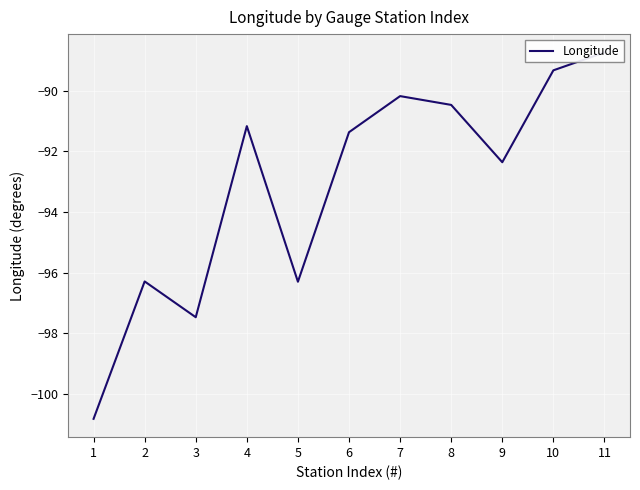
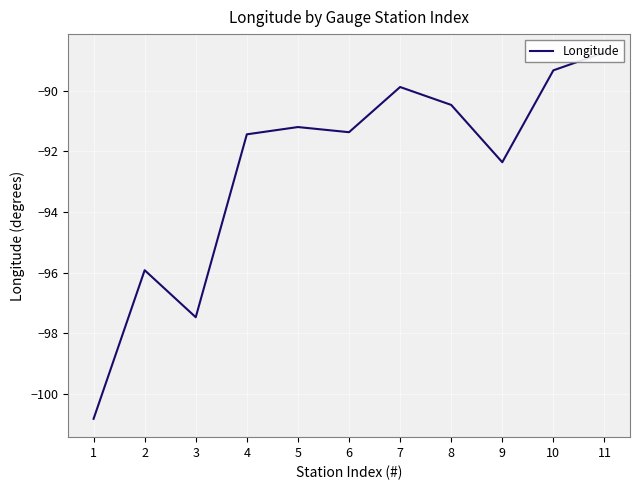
2: -96.3 -> -95.9
4: -91.2 -> -91.4
5: -96.3 -> -91.2
7: -90.2 -> -89.9
